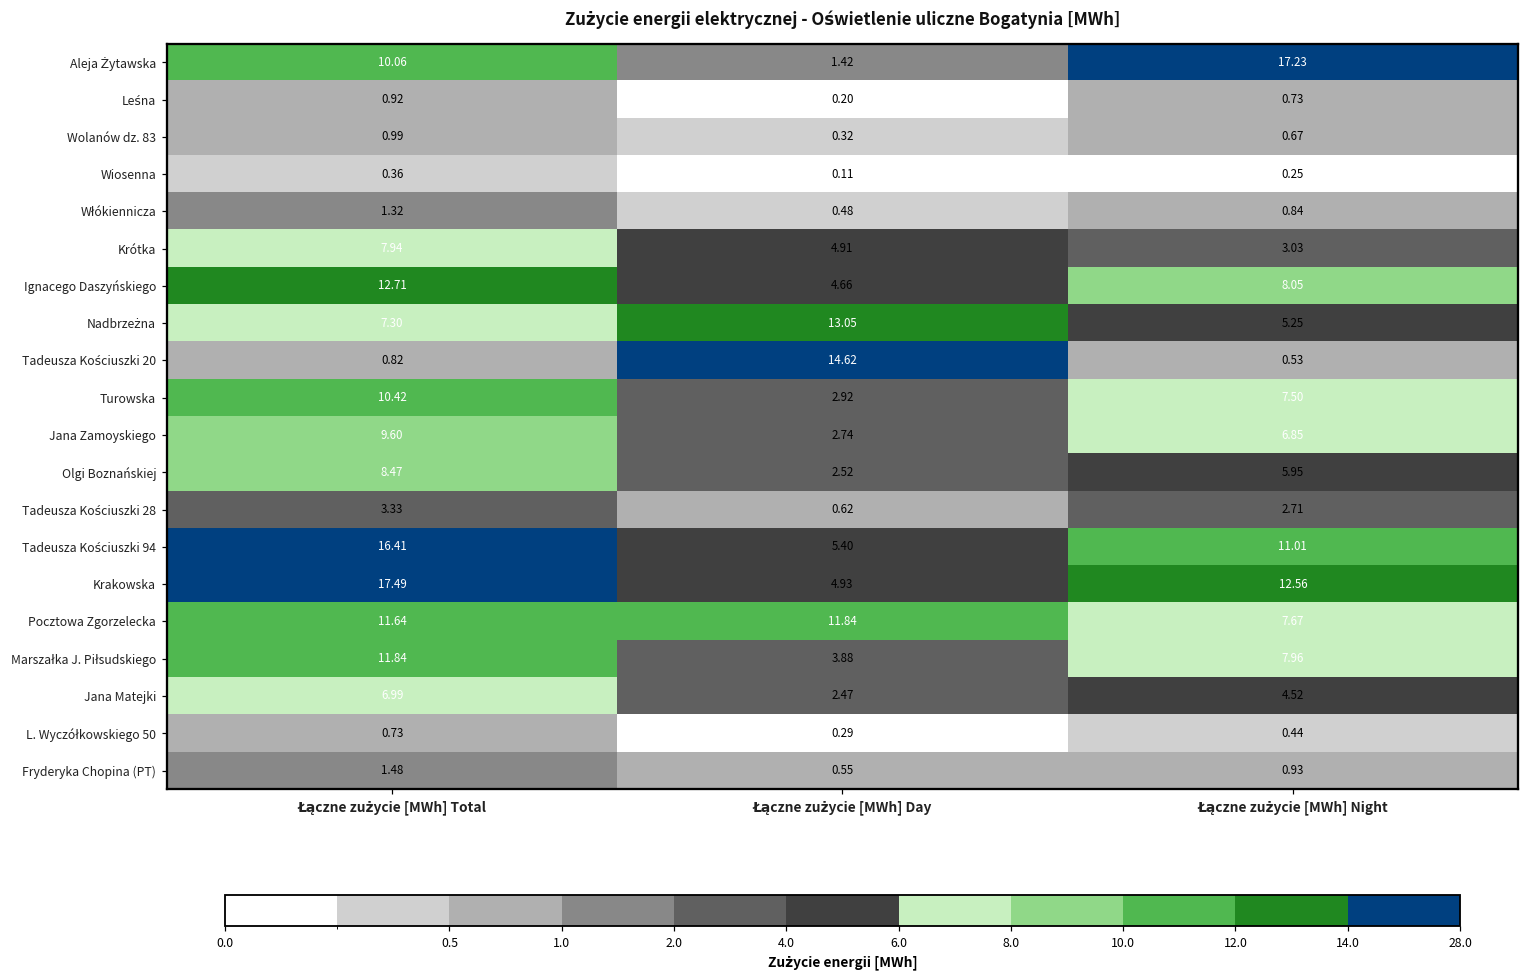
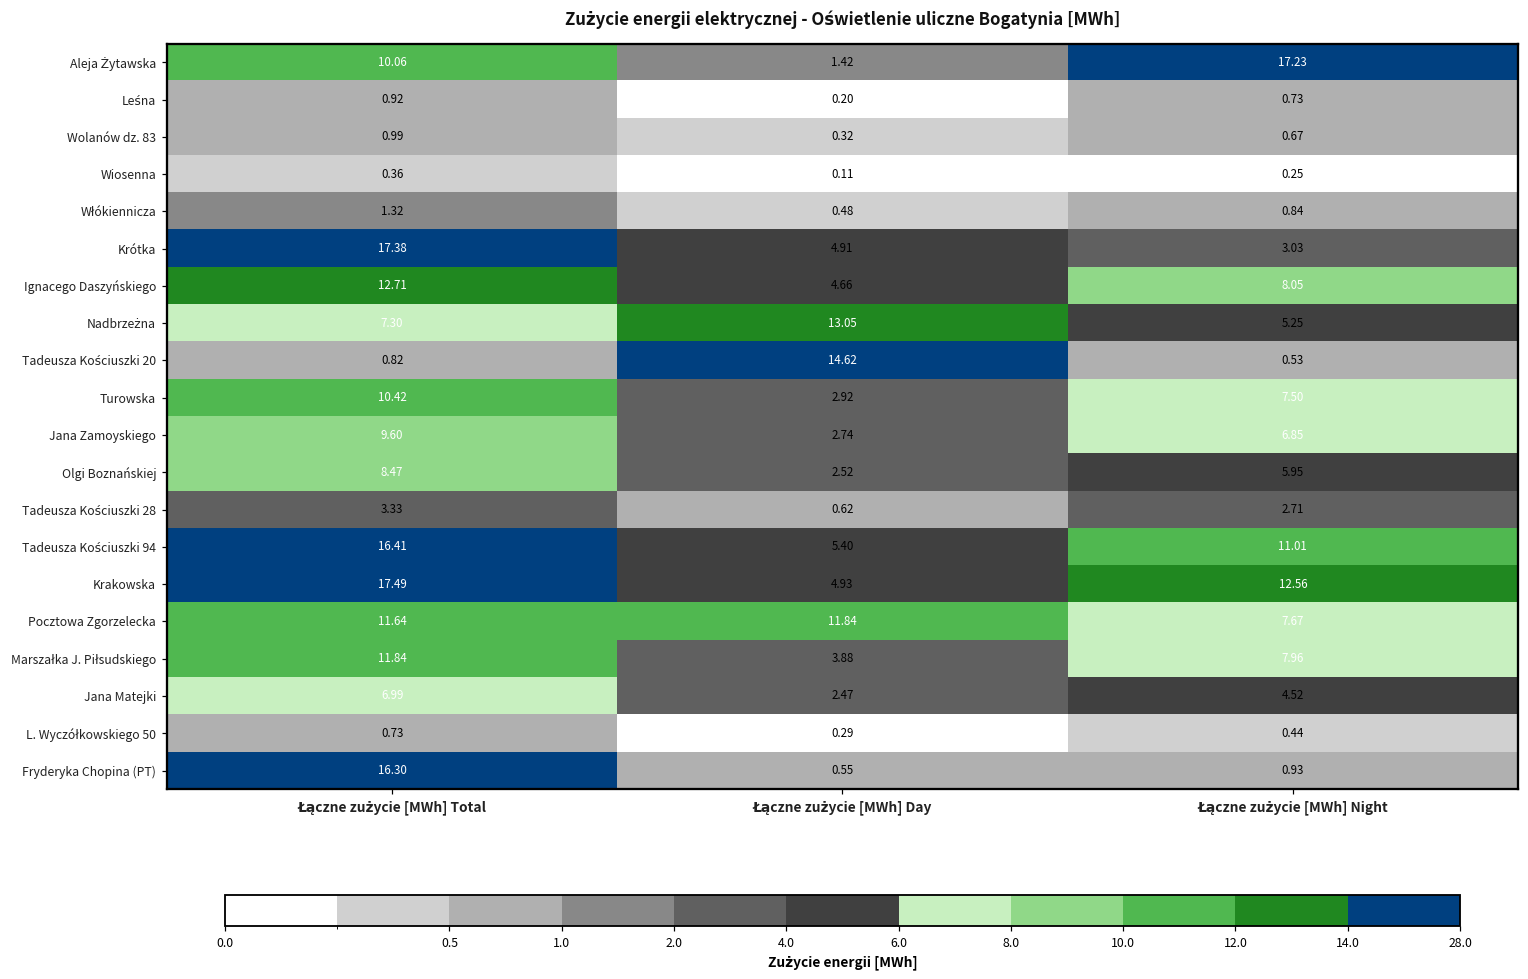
Krótka, Łączne zużycie [MWh] Total: 7.94 -> 17.38
Fryderyka Chopina (PT), Łączne zużycie [MWh] Total: 1.48 -> 16.30
